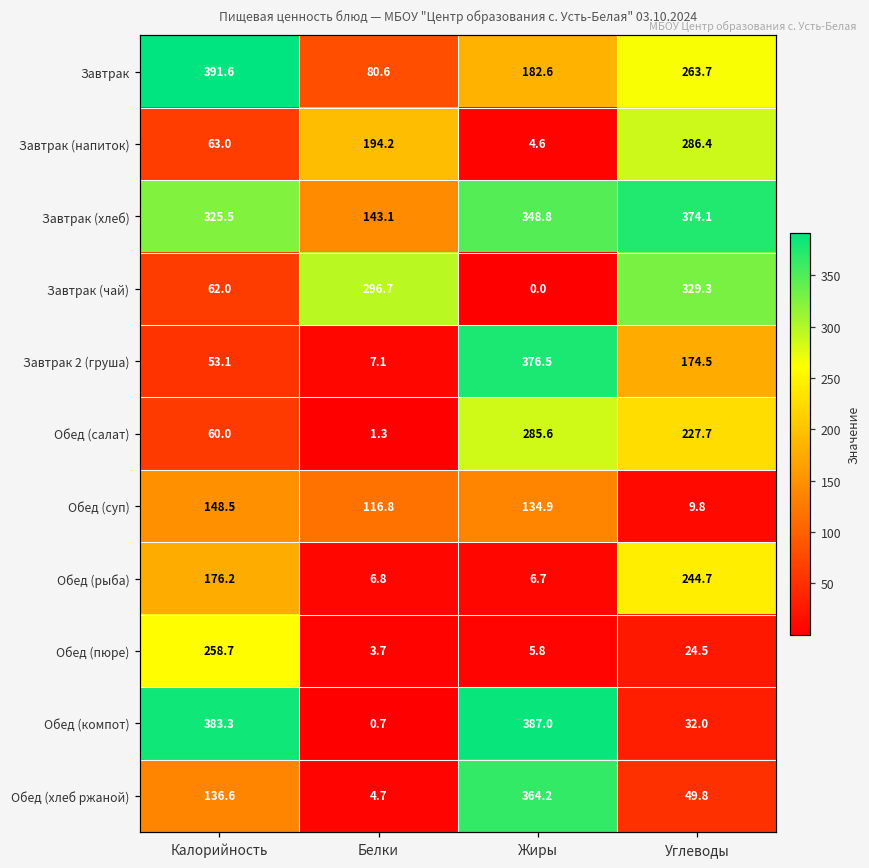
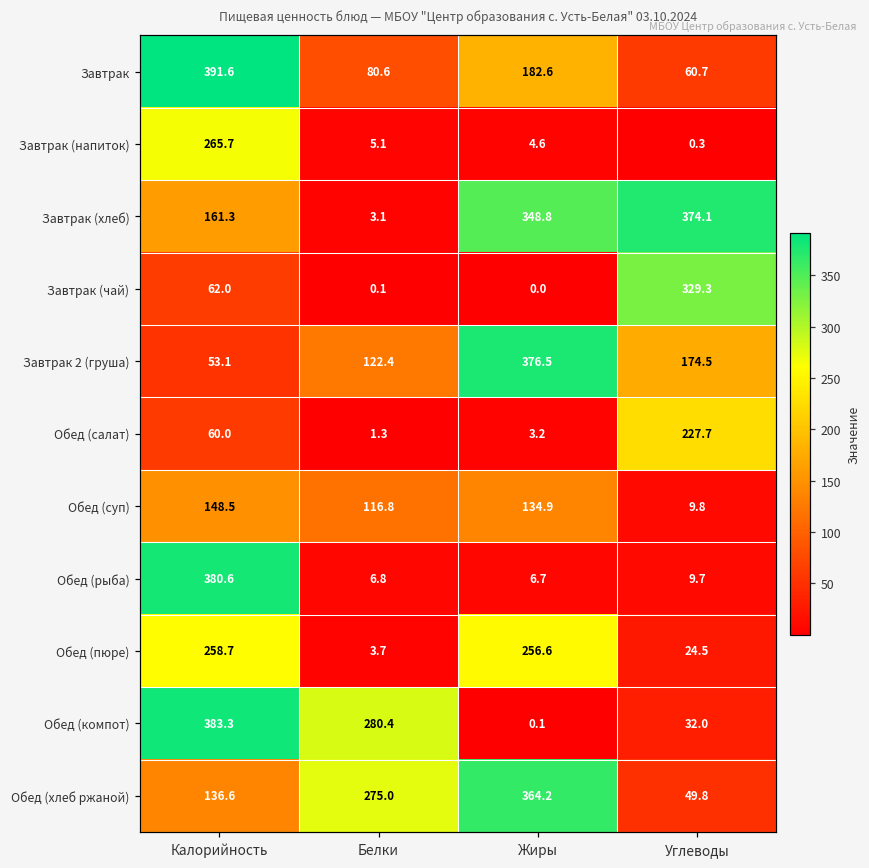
Завтрак, Углеводы: 263.7 -> 60.7
Завтрак (напиток), Калорийность: 63.0 -> 265.7
Завтрак (напиток), Белки: 194.2 -> 5.1
Завтрак (напиток), Углеводы: 286.4 -> 0.3
Завтрак (хлеб), Калорийность: 325.5 -> 161.3
Завтрак (хлеб), Белки: 143.1 -> 3.1
Завтрак (чай), Белки: 296.7 -> 0.1
Завтрак 2 (груша), Белки: 7.1 -> 122.4
Обед (салат), Жиры: 285.6 -> 3.2
Обед (рыба), Калорийность: 176.2 -> 380.6
Обед (рыба), Углеводы: 244.7 -> 9.7
Обед (пюре), Жиры: 5.8 -> 256.6
Обед (компот), Белки: 0.7 -> 280.4
Обед (компот), Жиры: 387.0 -> 0.1
Обед (хлеб ржаной), Белки: 4.7 -> 275.0
